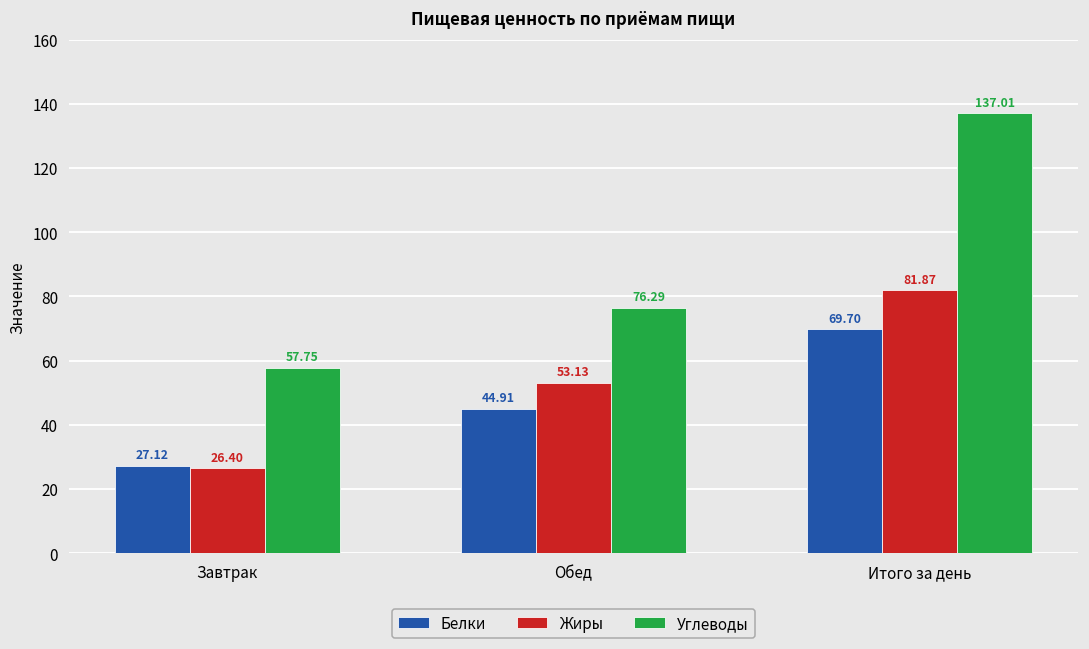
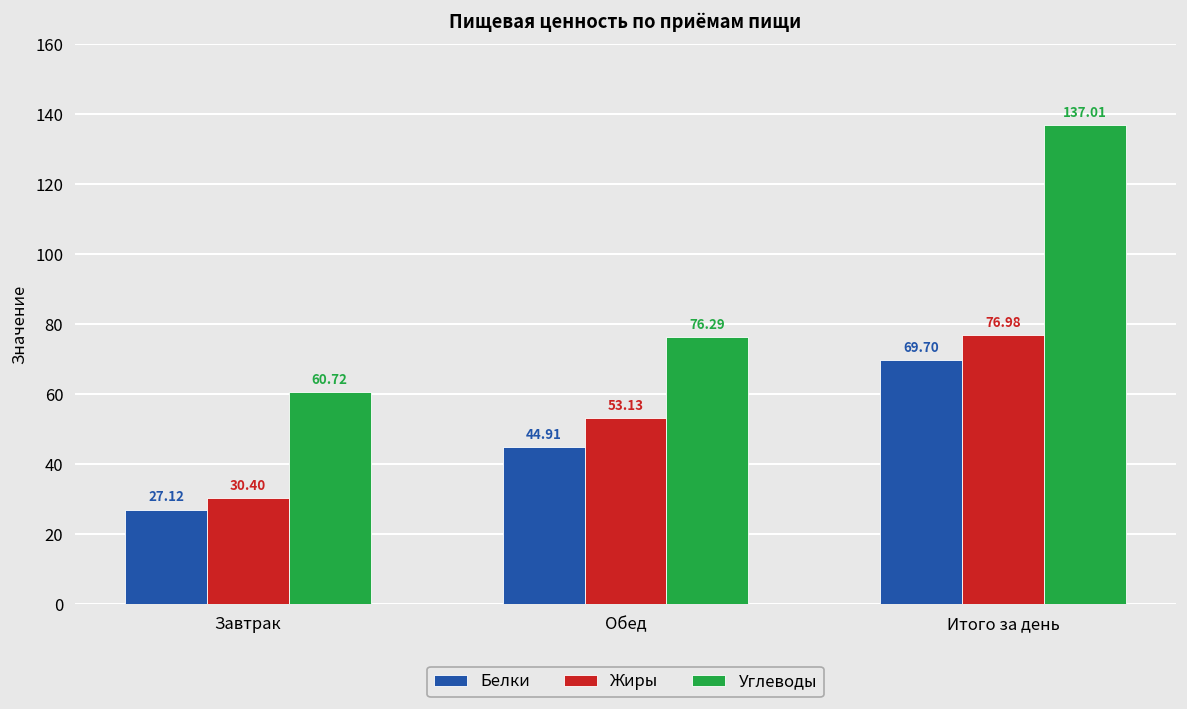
Жиры, Завтрак: 26.40 -> 30.40
Углеводы, Завтрак: 57.75 -> 60.72
Жиры, Итого за день: 81.87 -> 76.98
